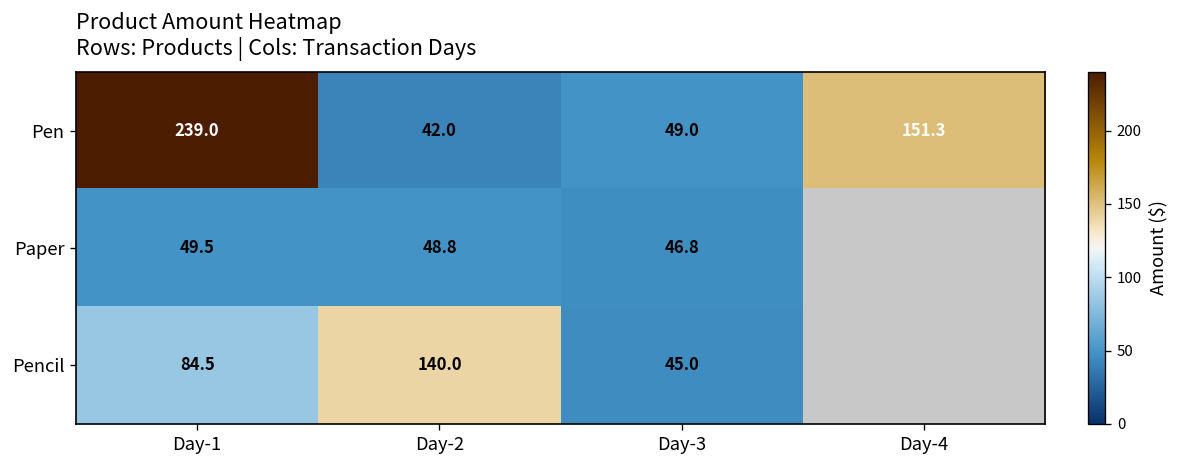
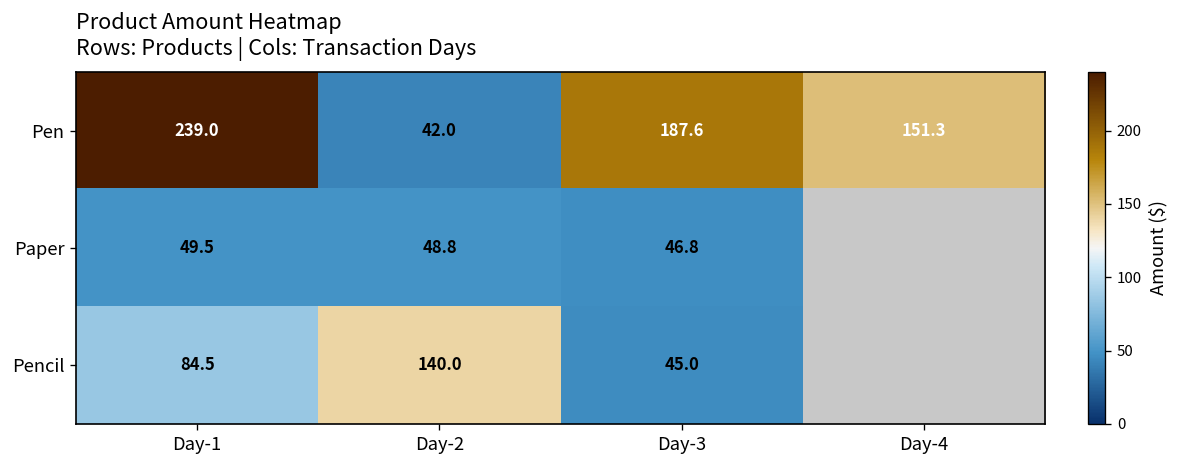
Pen, Day-3: 49.0 -> 187.6
